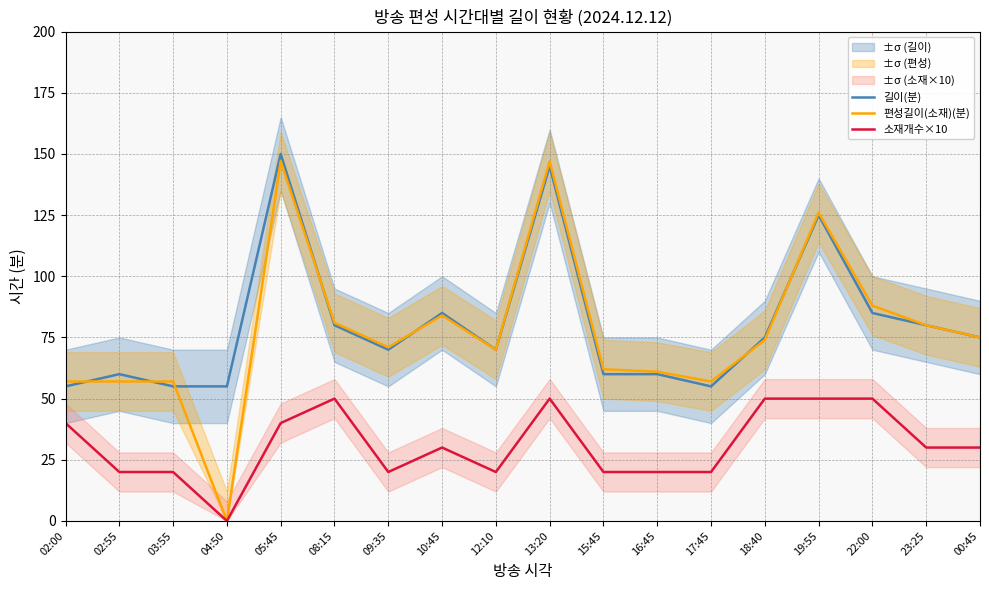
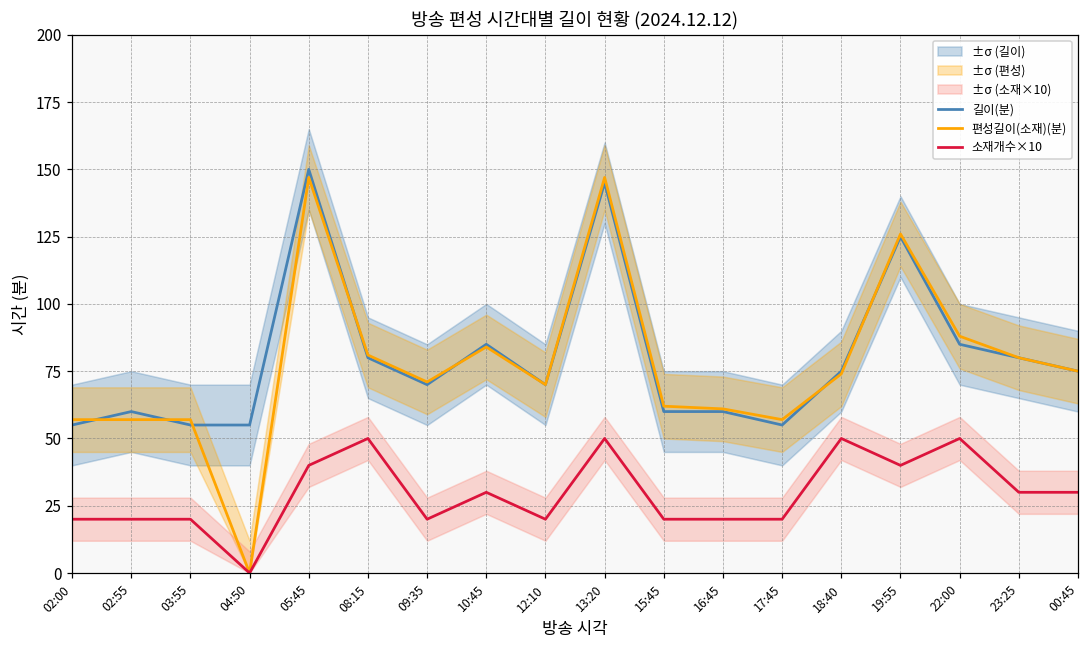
소재개수×10, 02:00: 40 -> 20
소재개수×10, 19:55: 50 -> 40
